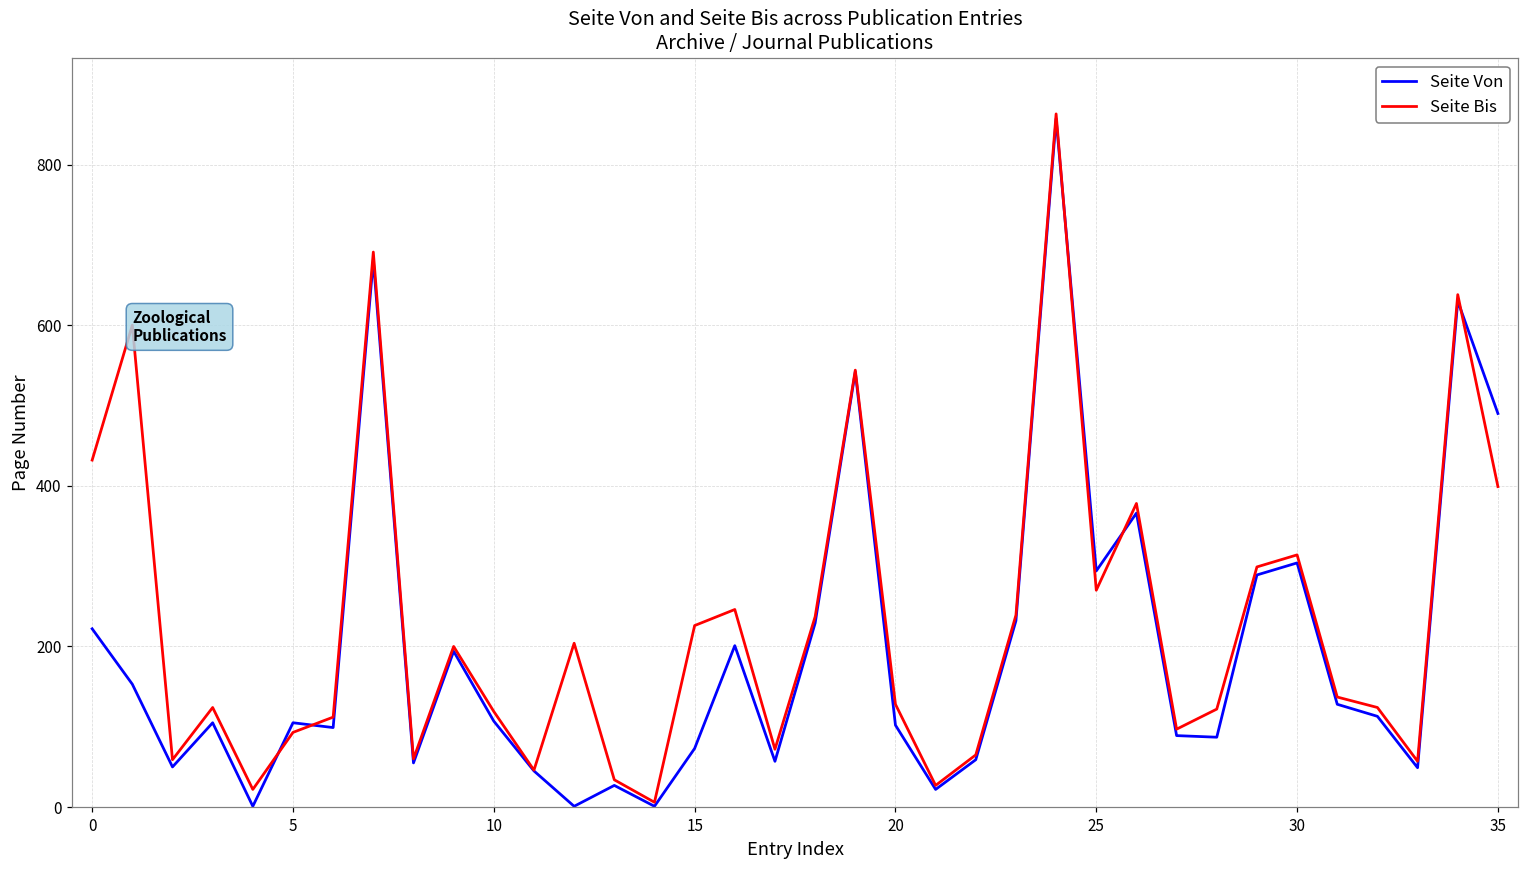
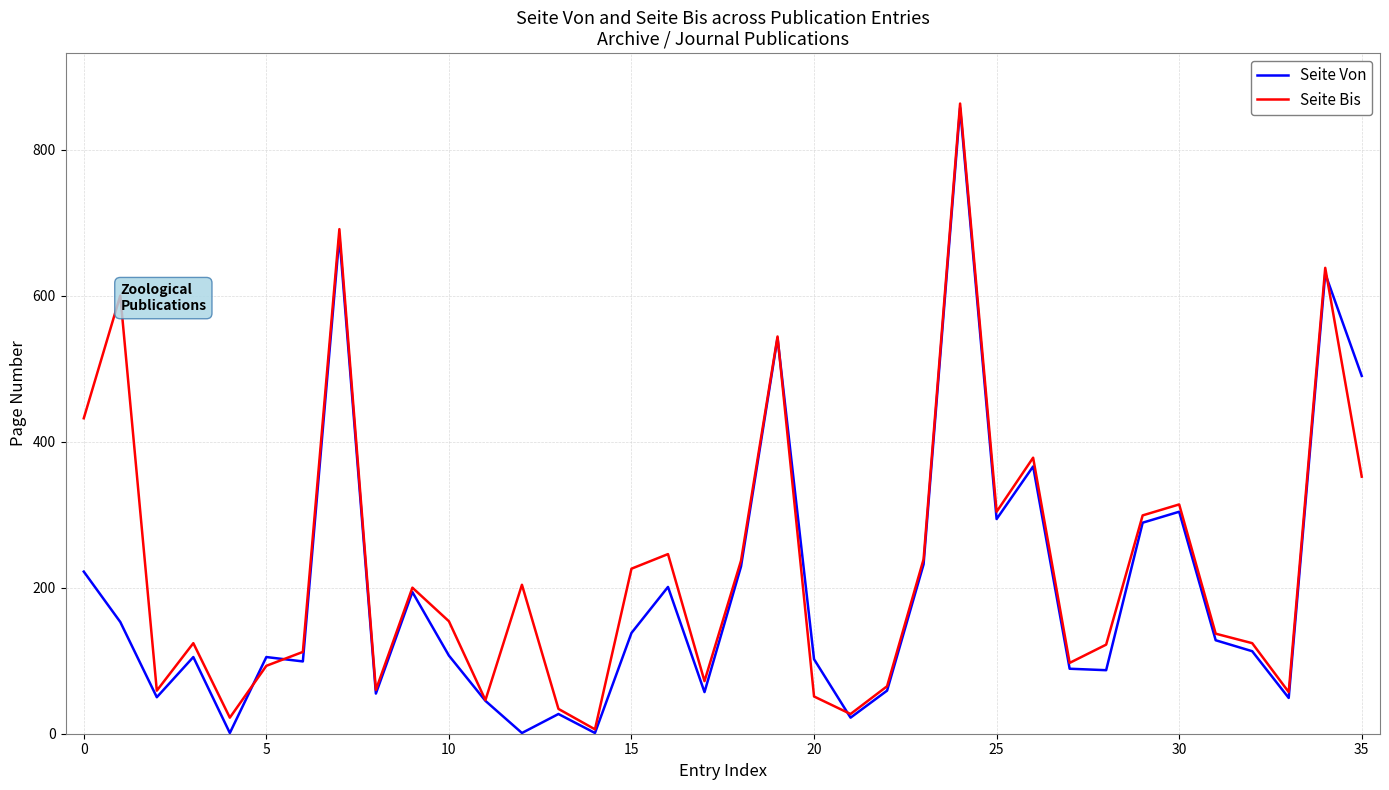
Seite Bis, 10: 120 -> 150
Seite Von, 15: 70 -> 140
Seite Bis, 20: 130 -> 50
Seite Bis, 25: 270 -> 300
Seite Bis, 35: 400 -> 350
